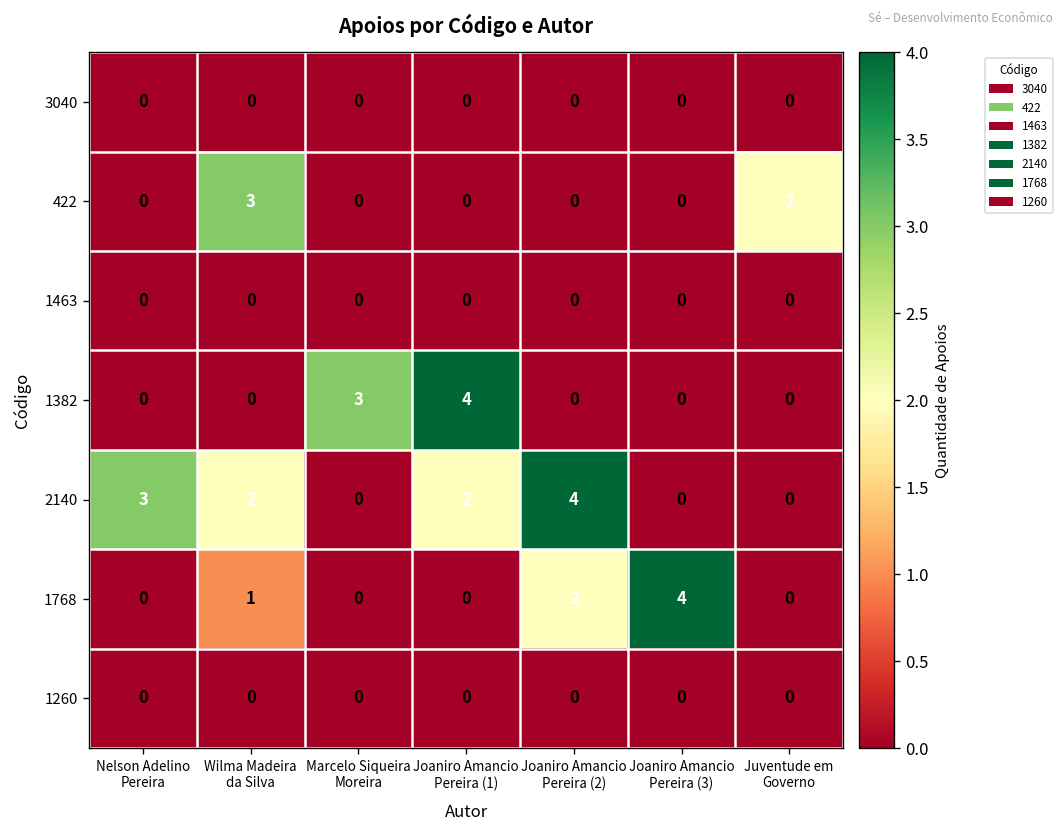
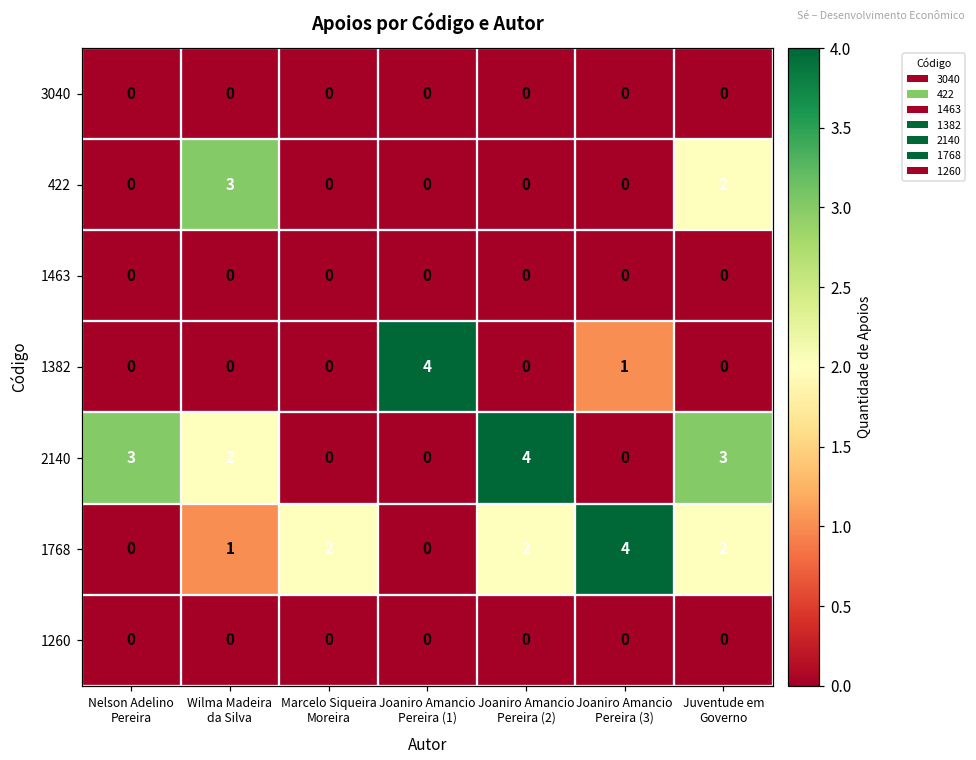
1382, Marcelo Siqueira Moreira: 3 -> 0
1382, Joaniro Amancio Pereira (3): 0 -> 1
2140, Joaniro Amancio Pereira (1): 2 -> 0
2140, Juventude em Governo: 0 -> 3
1768, Marcelo Siqueira Moreira: 0 -> 2
1768, Juventude em Governo: 0 -> 2
